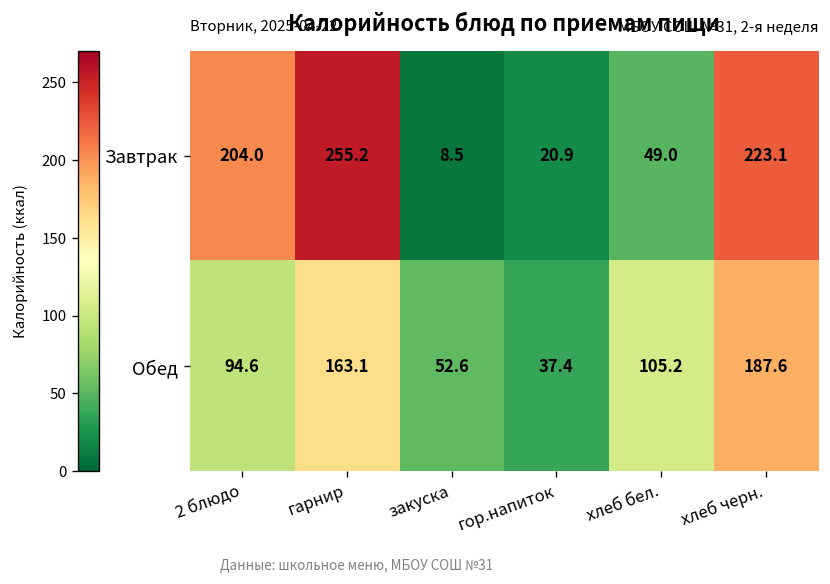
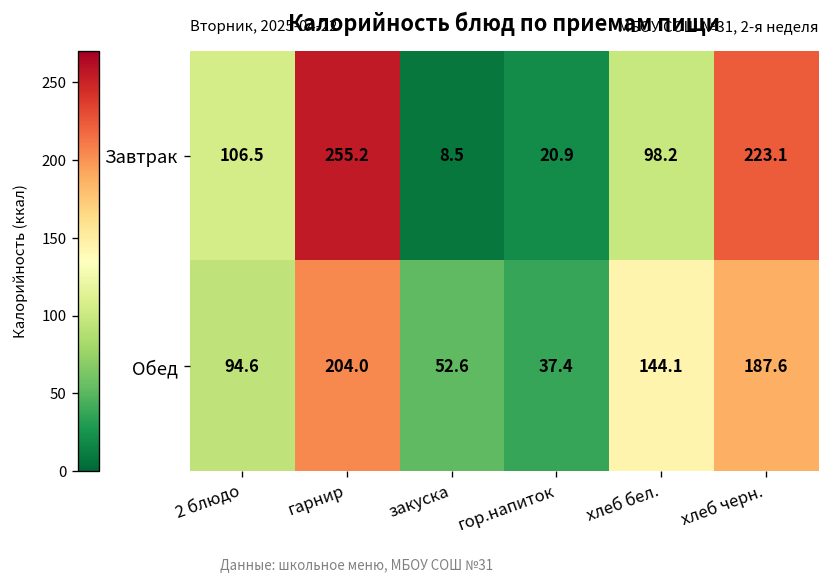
Завтрак, 2 блюдо: 204.0 -> 106.5
Завтрак, хлеб бел.: 49.0 -> 98.2
Обед, гарнир: 163.1 -> 204.0
Обед, хлеб бел.: 105.2 -> 144.1
